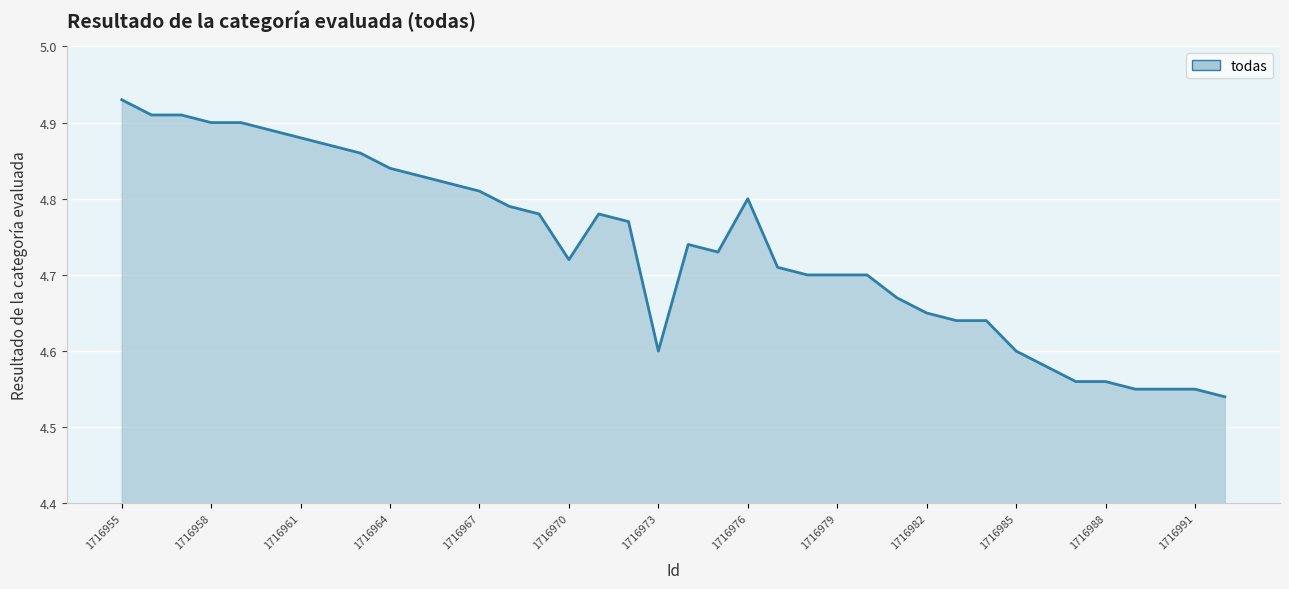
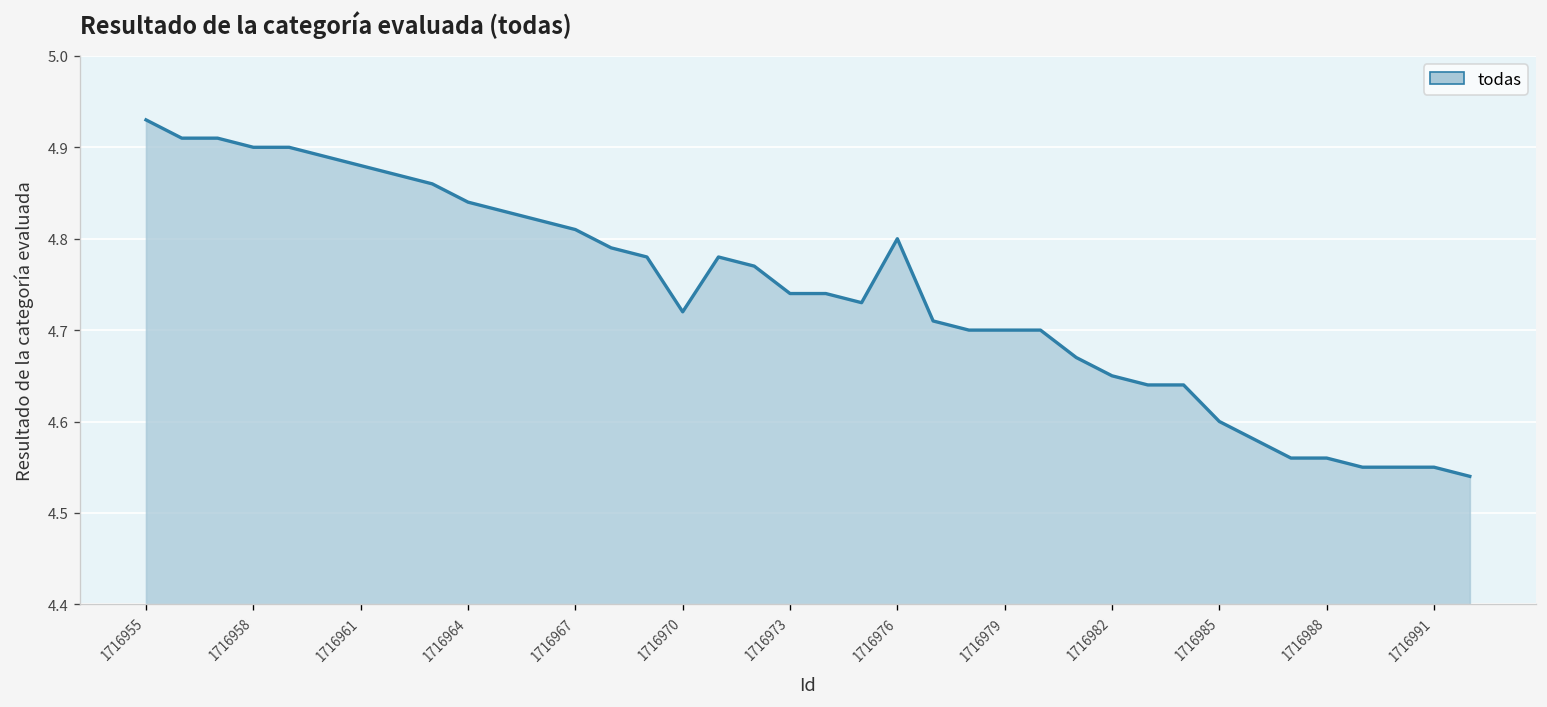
1716973: 4.60 -> 4.74
